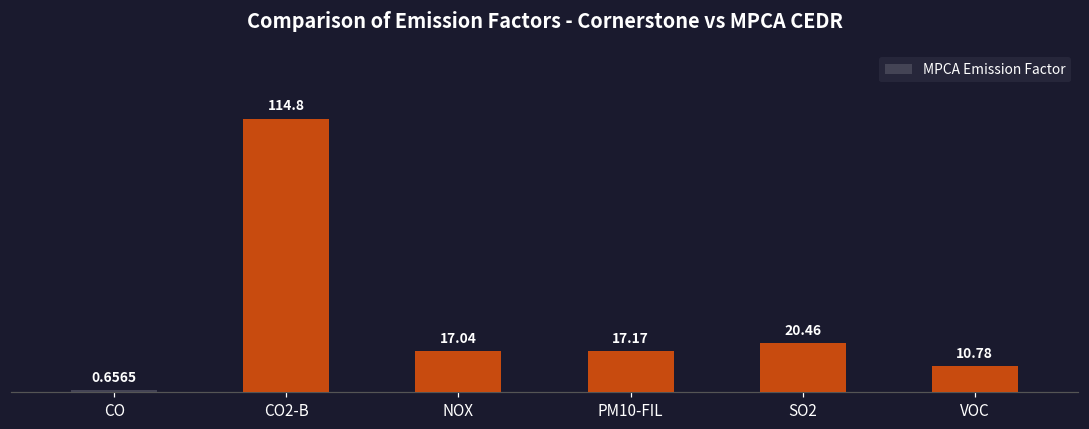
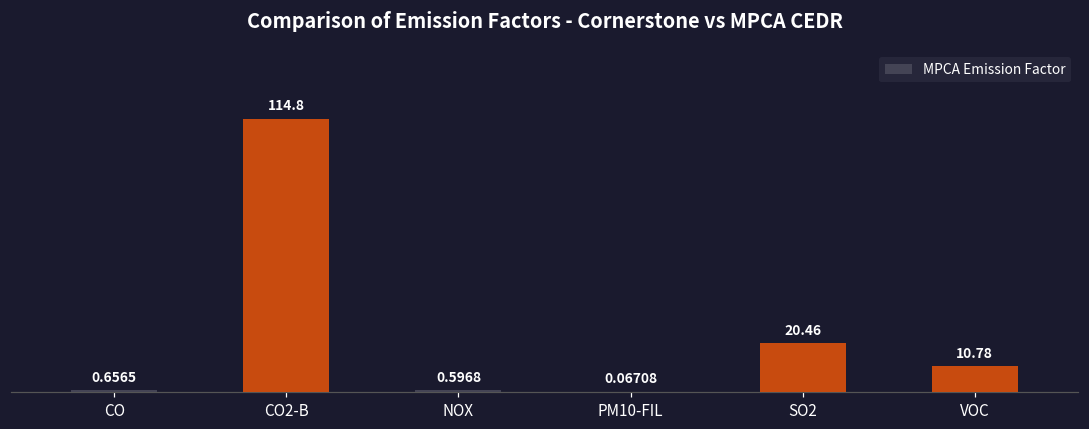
NOX: 17.04 -> 0.5968
PM10-FIL: 17.17 -> 0.06708
